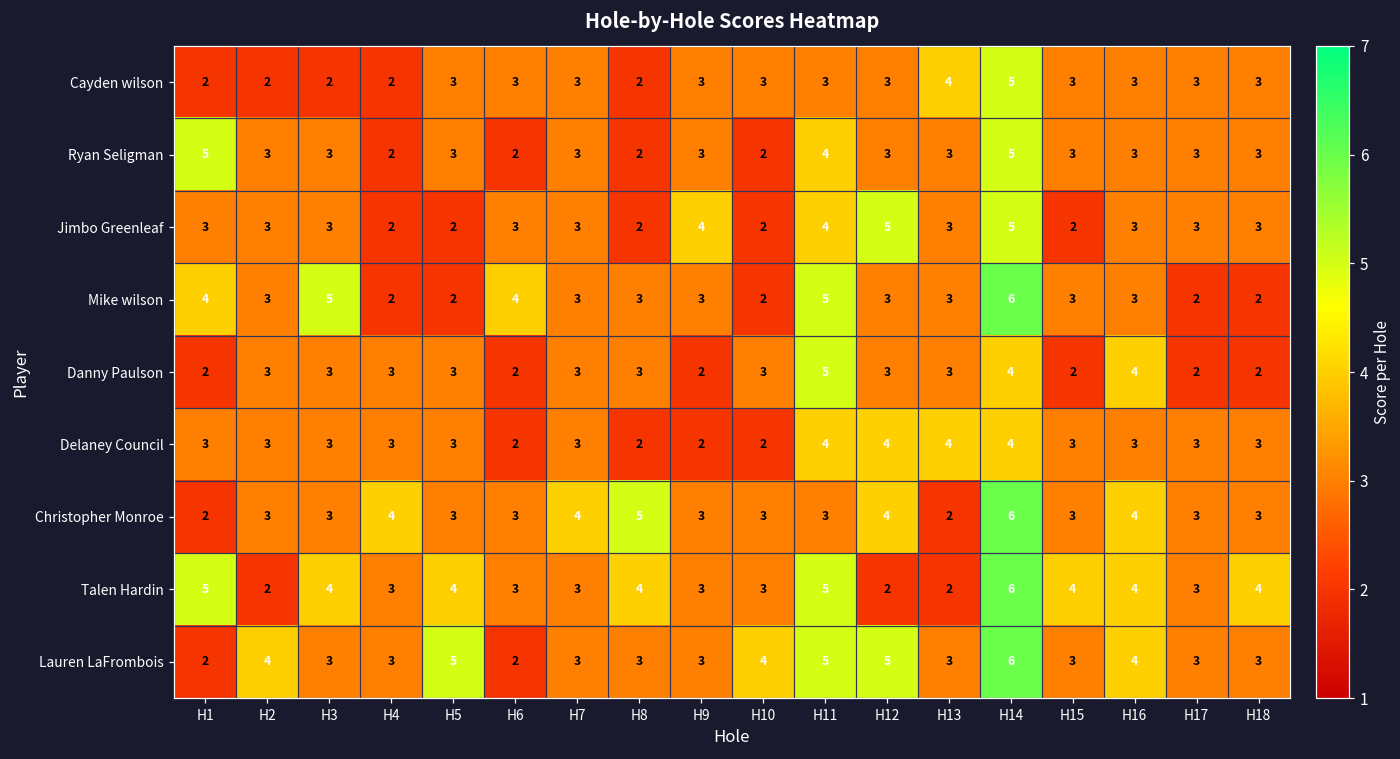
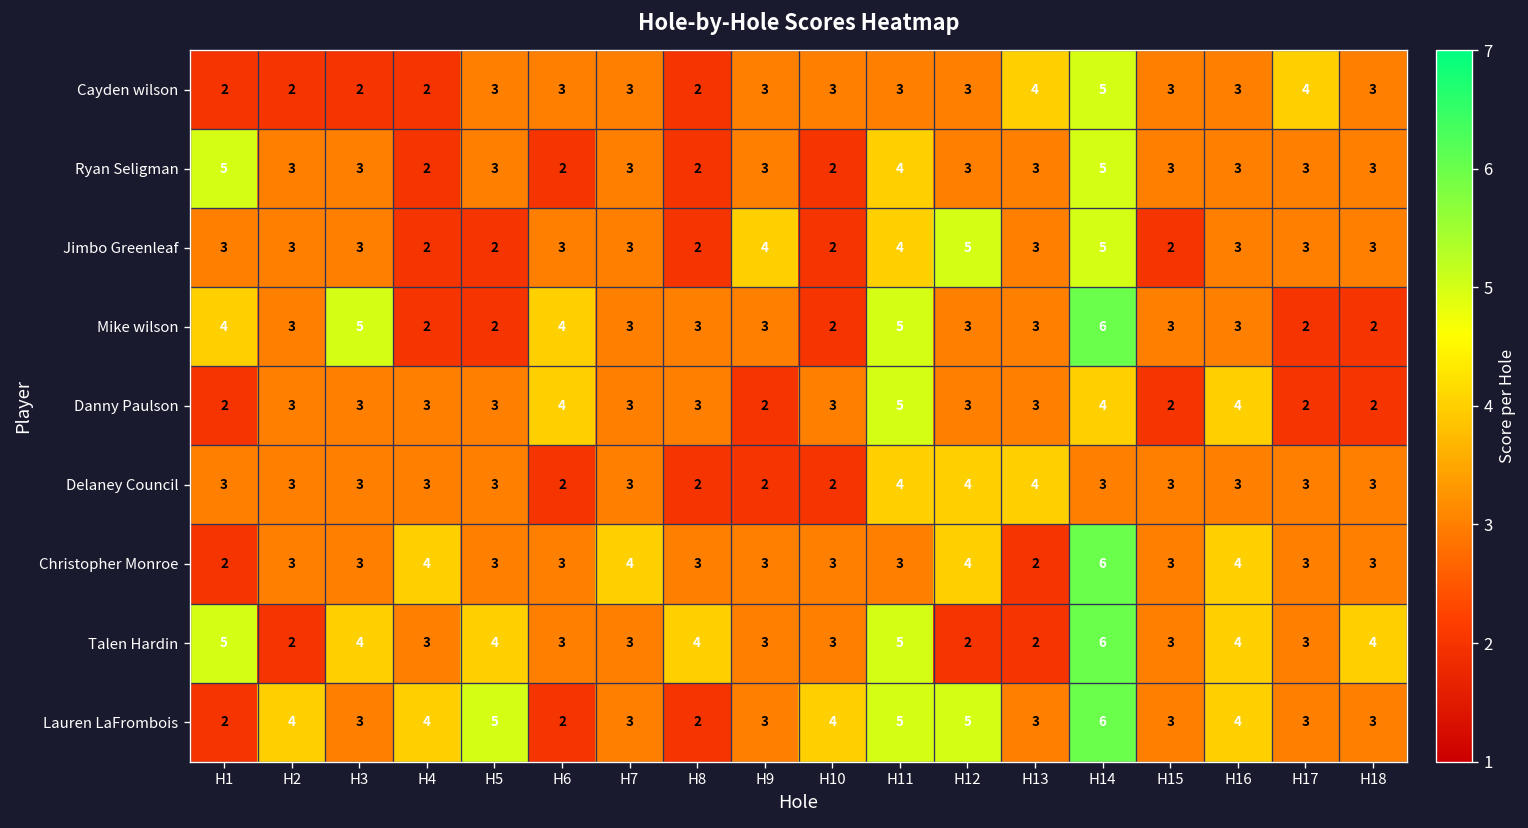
Cayden wilson, H17: 3 -> 4
Danny Paulson, H6: 2 -> 4
Delaney Council, H14: 4 -> 3
Christopher Monroe, H8: 5 -> 3
Talen Hardin, H15: 4 -> 3
Lauren LaFrombois, H4: 3 -> 4
Lauren LaFrombois, H8: 3 -> 2
